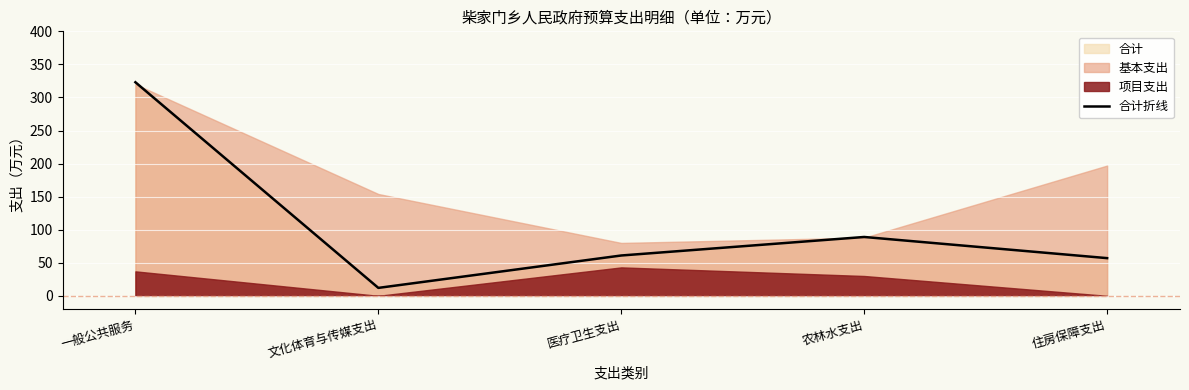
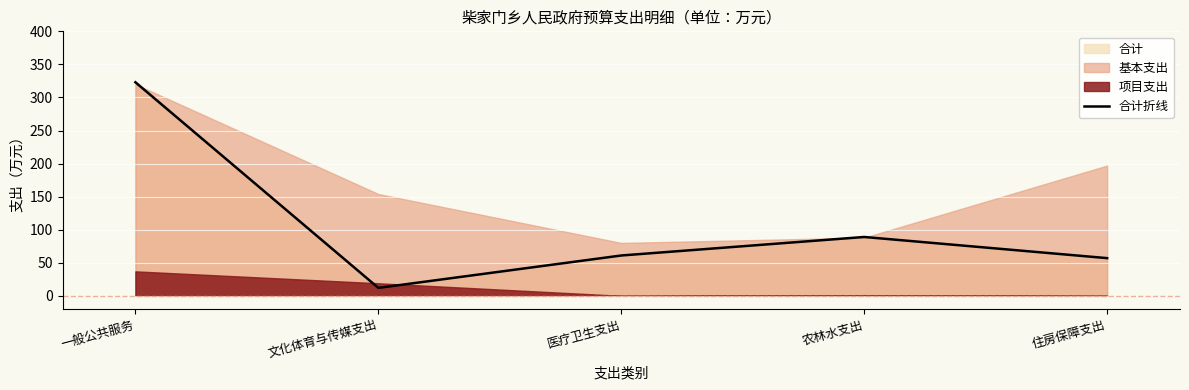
项目支出, 文化体育与传媒支出: 0 -> 20
项目支出, 医疗卫生支出: 40 -> 0
项目支出, 农林水支出: 30 -> 0
